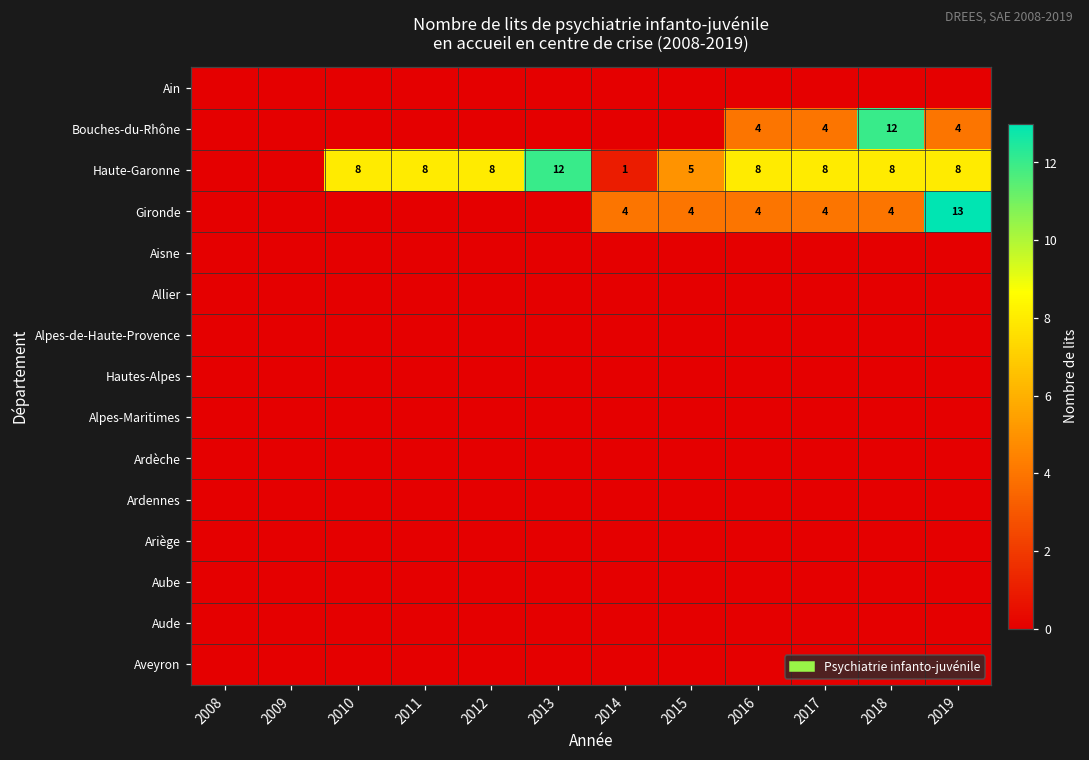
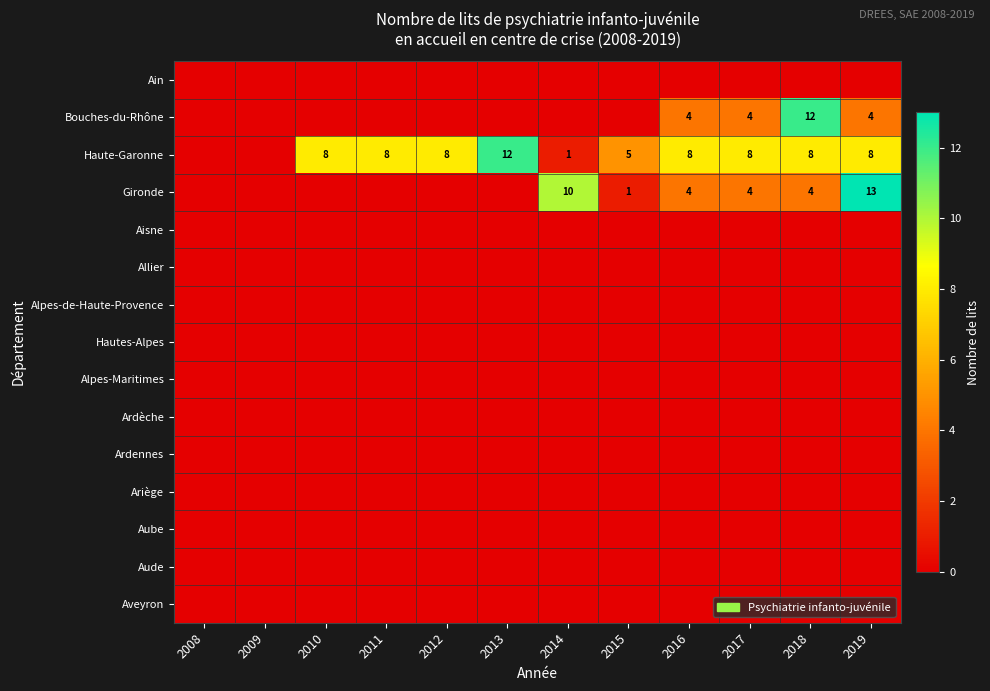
Gironde, 2014: 4 -> 10
Gironde, 2015: 4 -> 1
